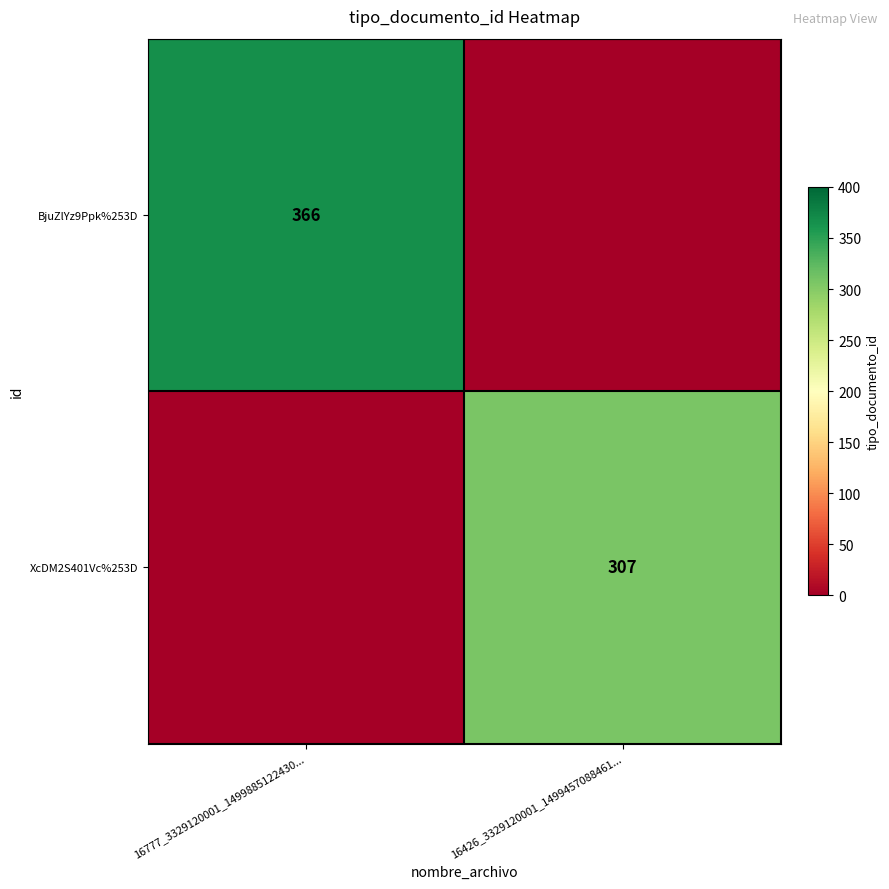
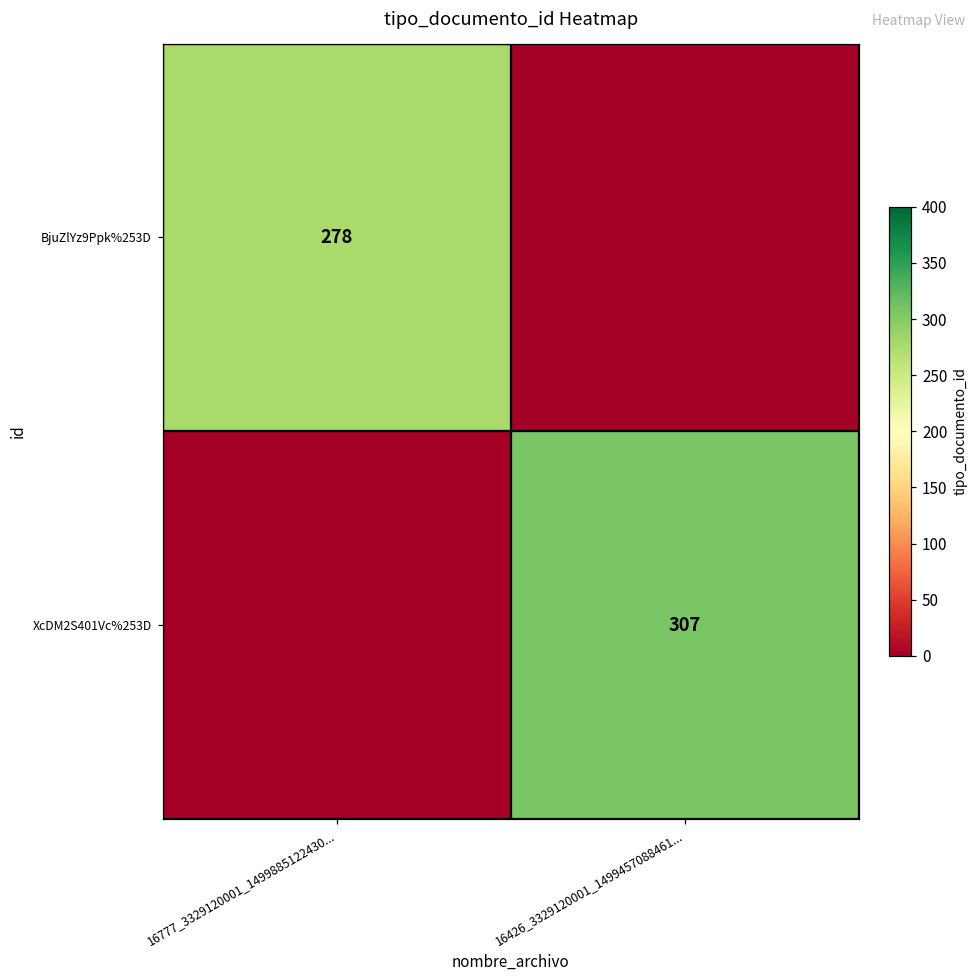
BjuZlYz9Ppk%253D, 16777_3329120001_1499885122430...: 366 -> 278
